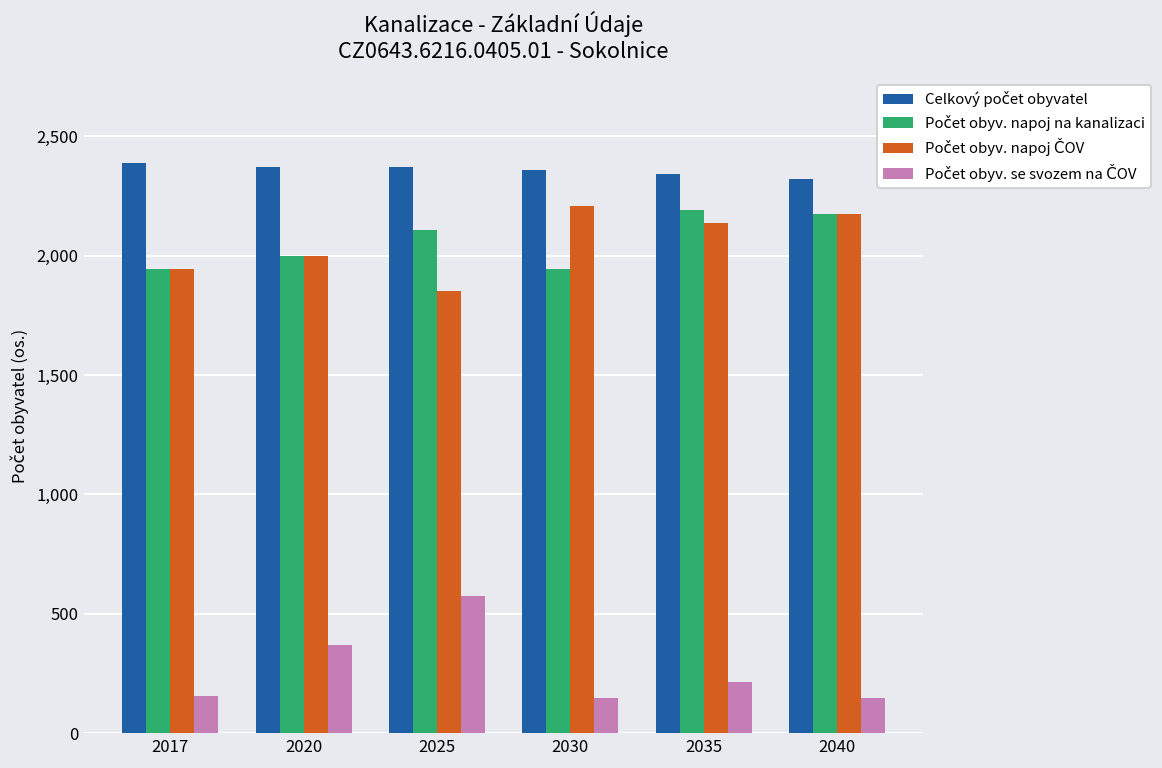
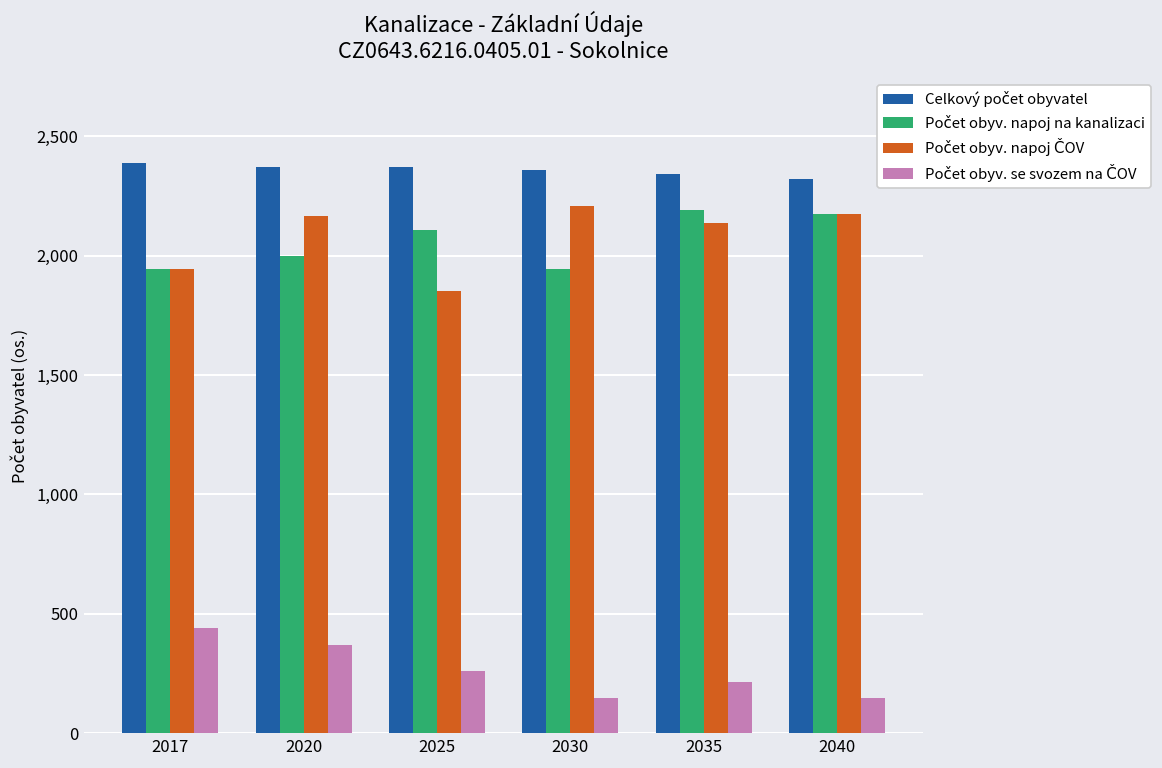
Počet obyv. se svozem na ČOV, 2017: 160 -> 440
Počet obyv. napoj ČOV, 2020: 2,000 -> 2,170
Počet obyv. se svozem na ČOV, 2025: 580 -> 260
